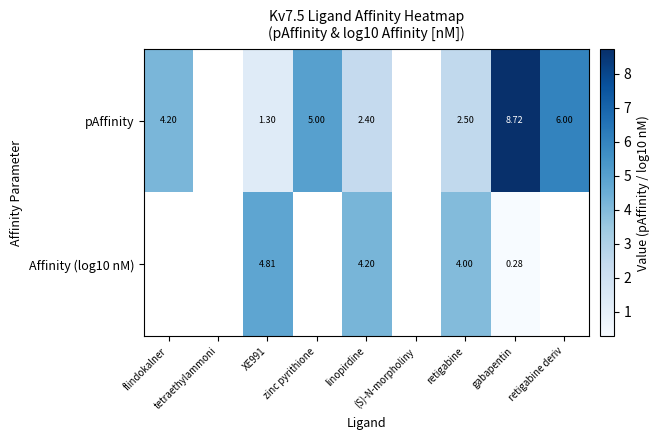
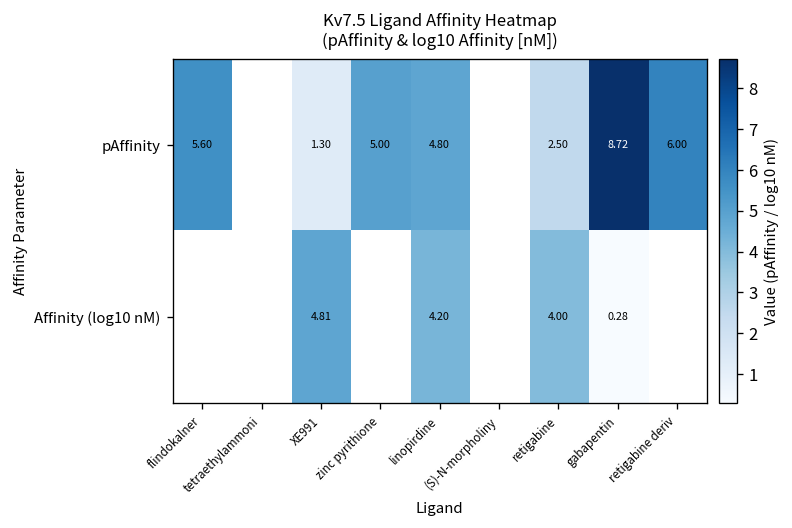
pAffinity, flindokalner: 4.20 -> 5.60
pAffinity, linopirdine: 2.40 -> 4.80
